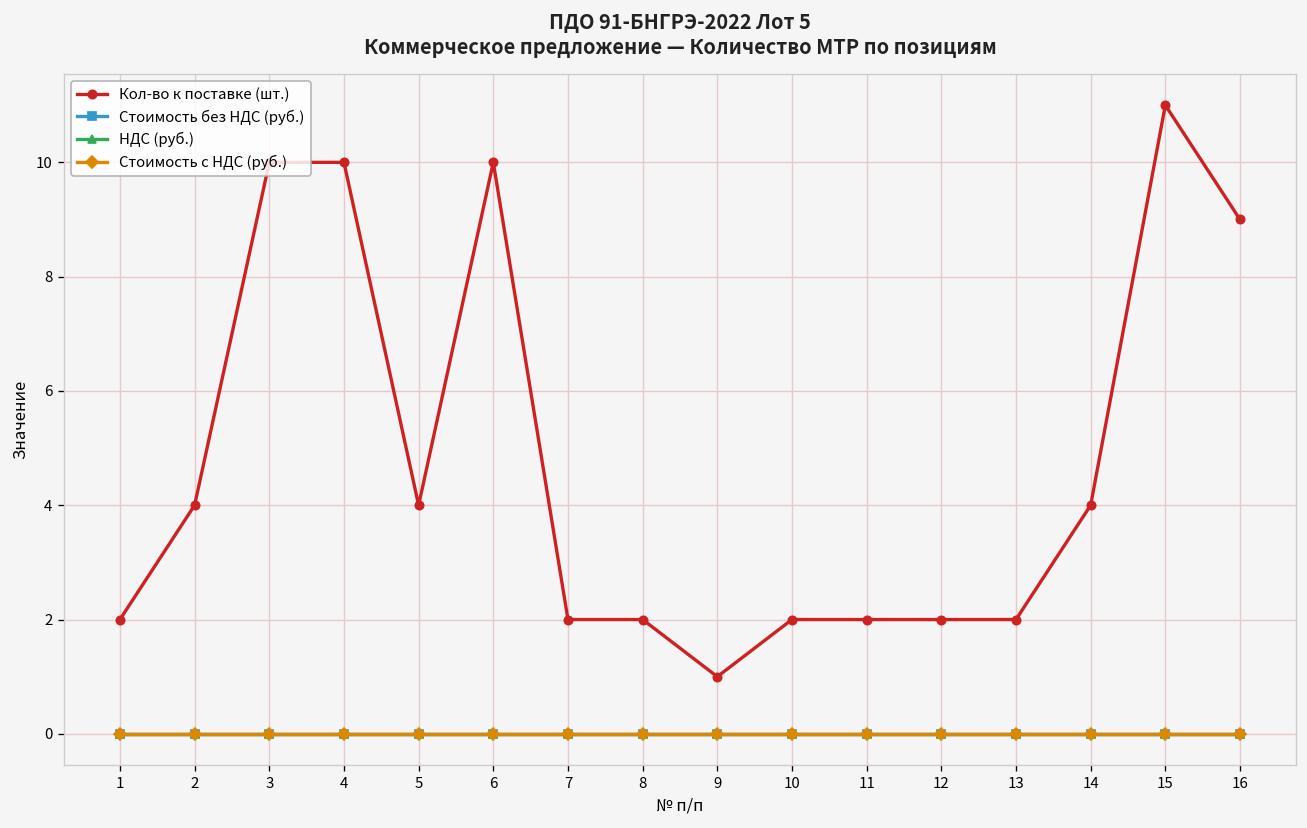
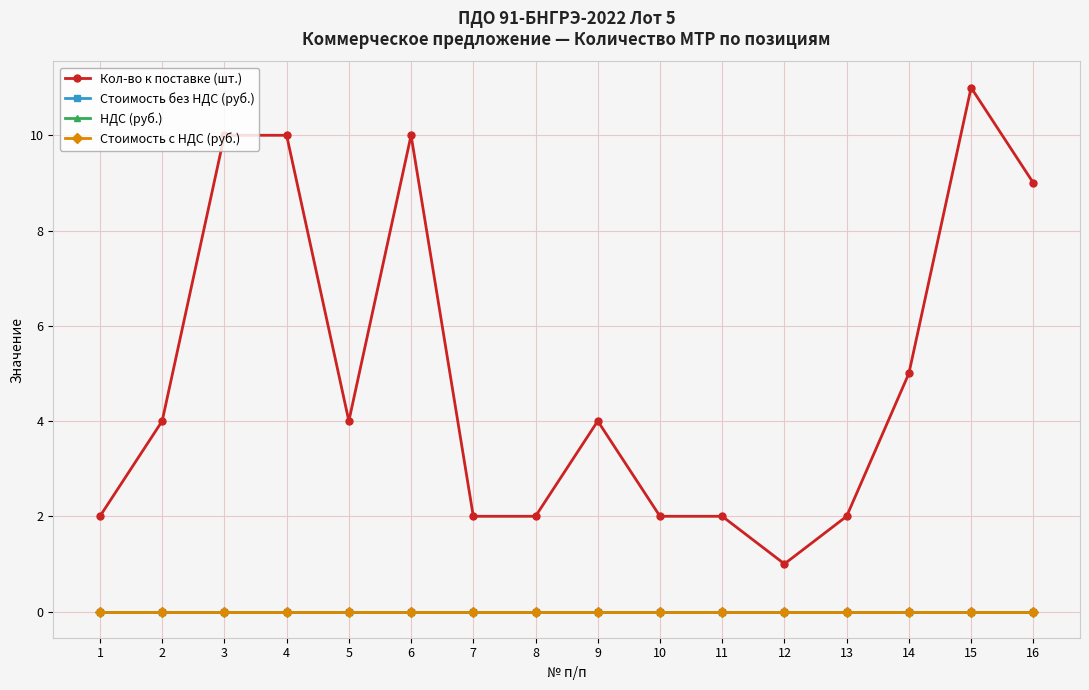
Кол-во к поставке (шт.), 9: 1 -> 4
Кол-во к поставке (шт.), 12: 2 -> 1
Кол-во к поставке (шт.), 14: 4 -> 5
